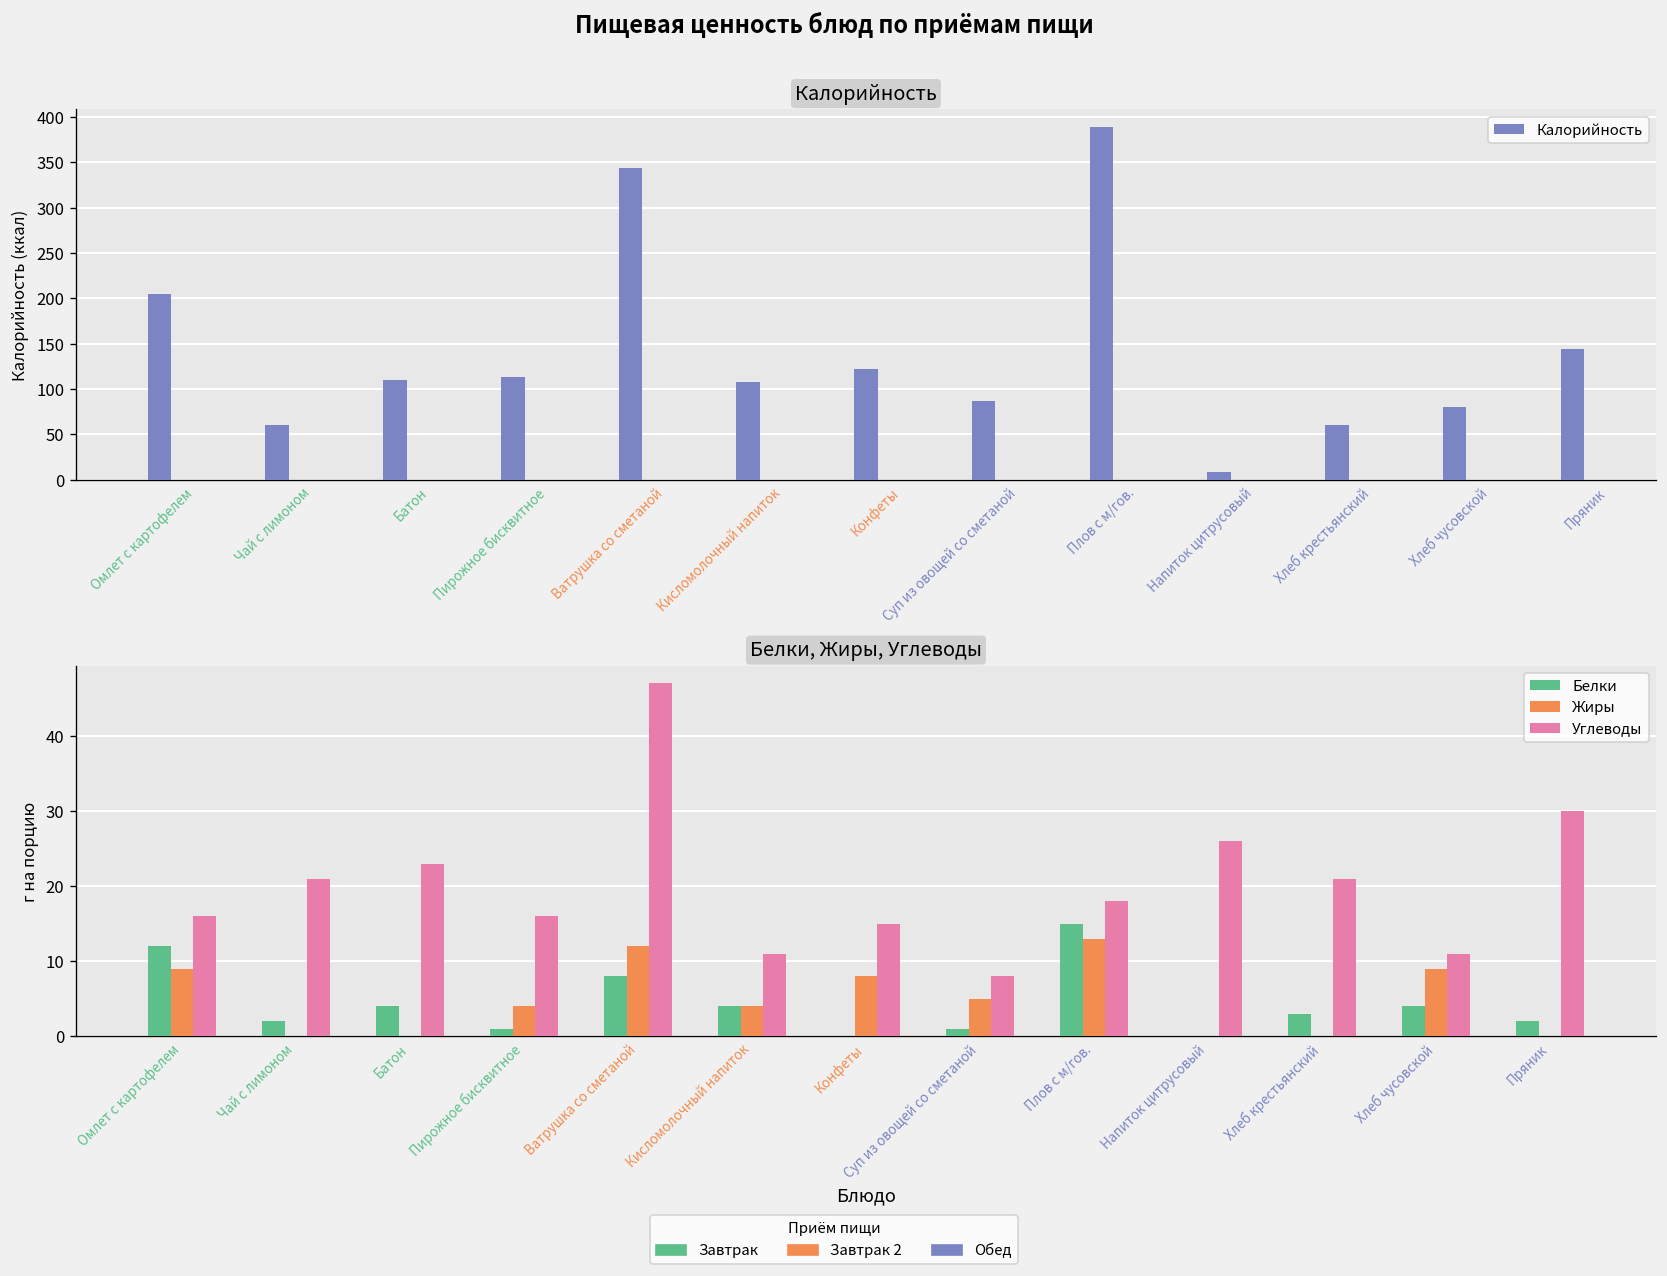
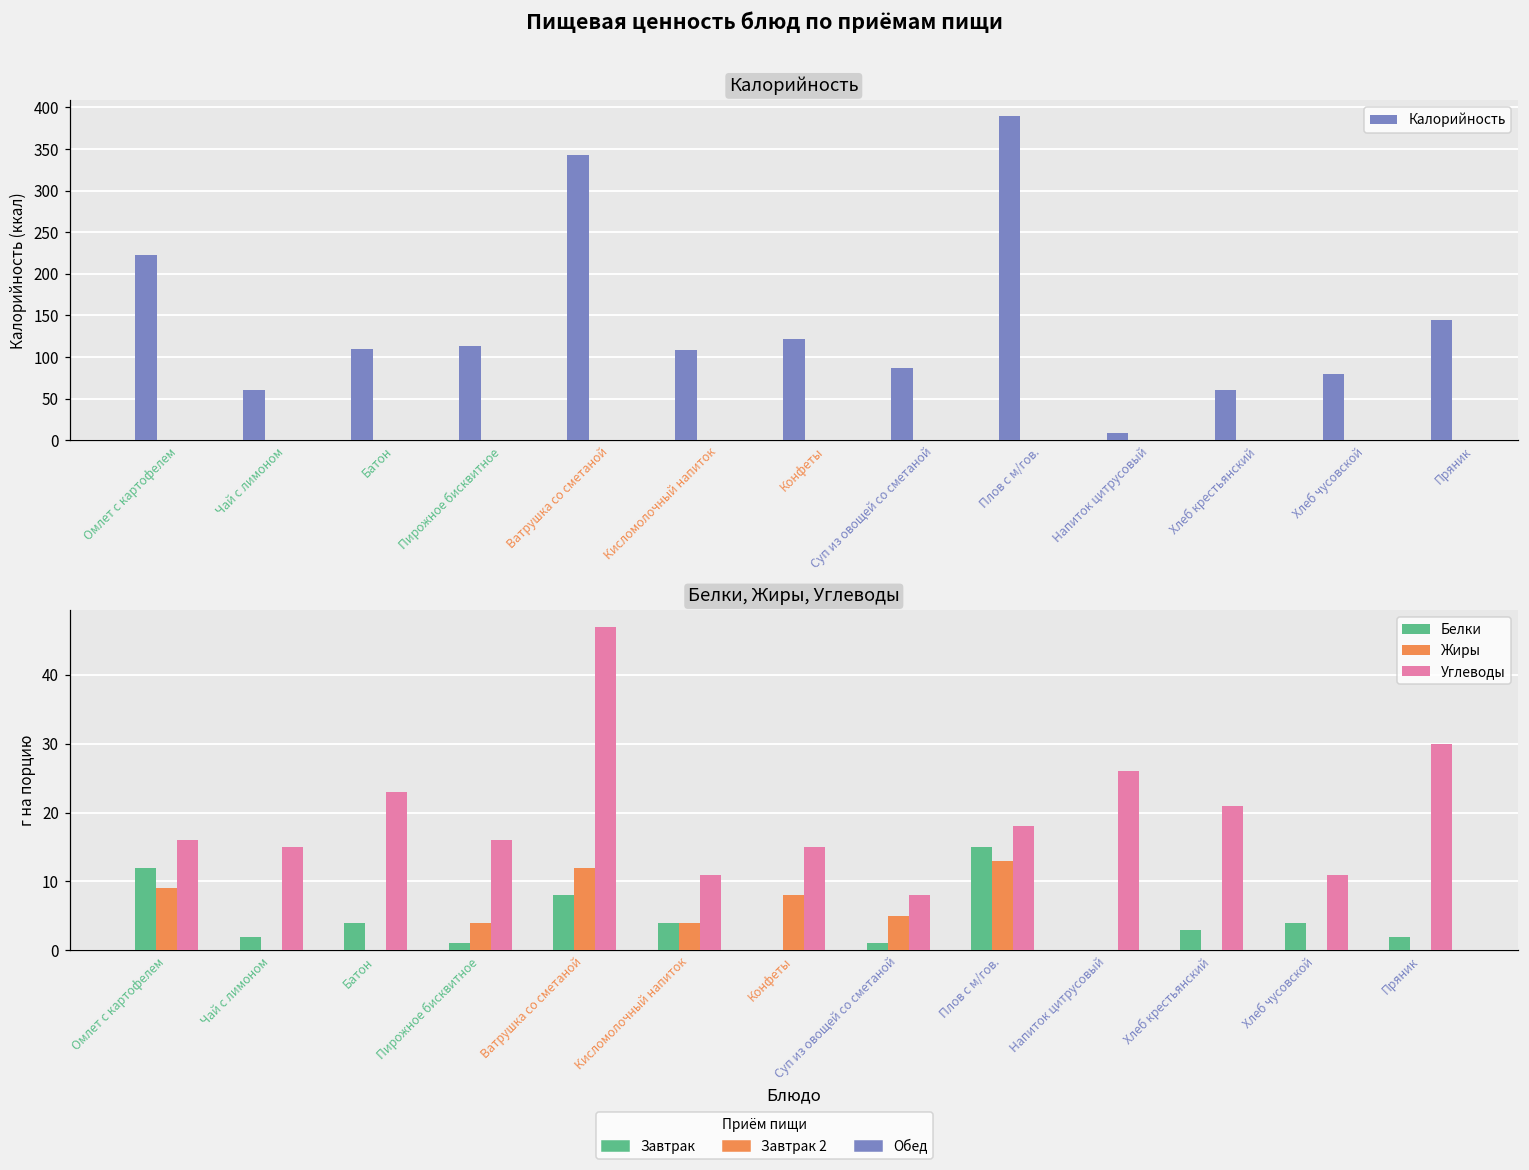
Калорийность, Омлет с картофелем: 210 -> 220
Белки, Жиры, Углеводы, Углеводы, Чай с лимоном: 21 -> 15
Белки, Жиры, Углеводы, Жиры, Хлеб чусовской: 9 -> 0
